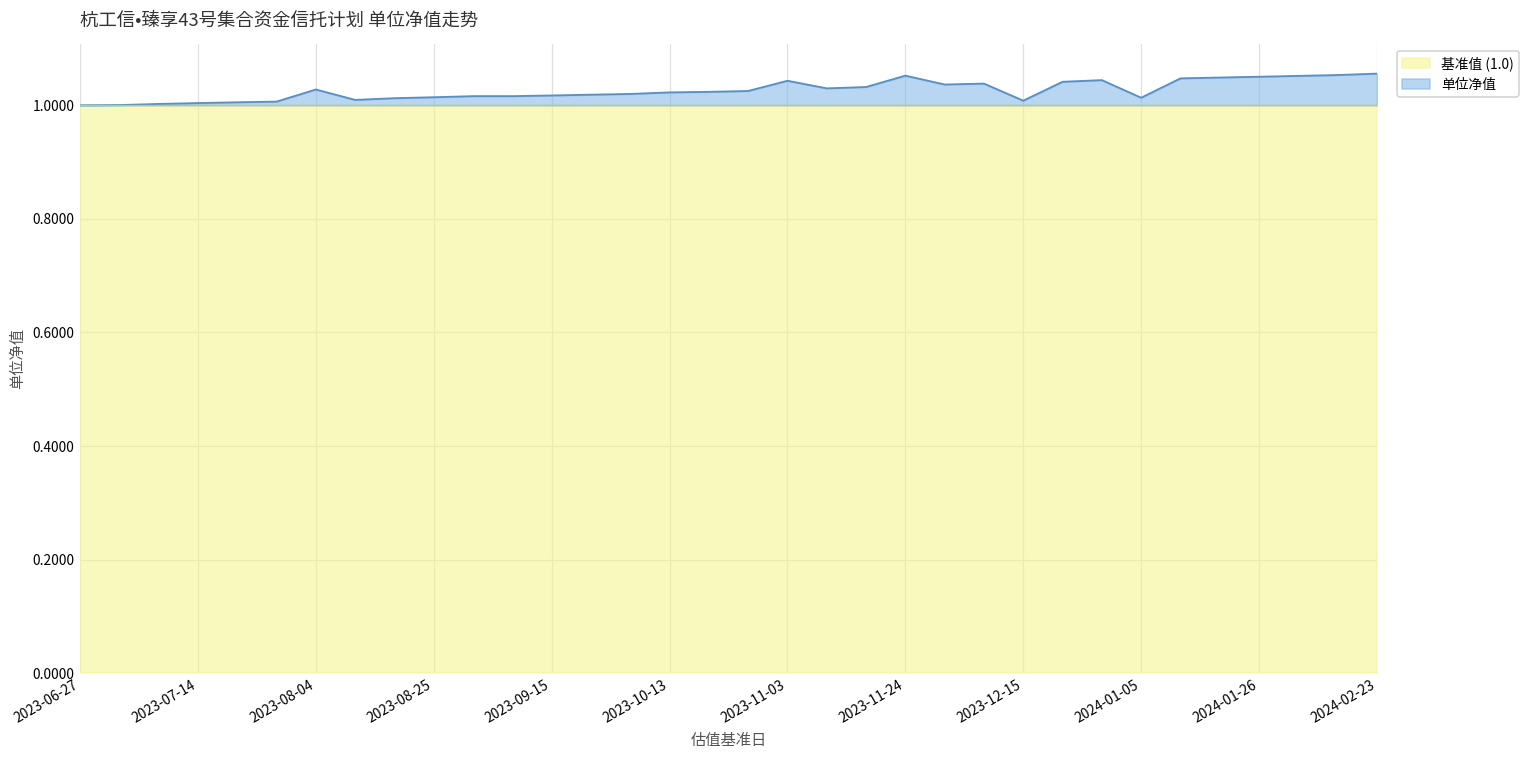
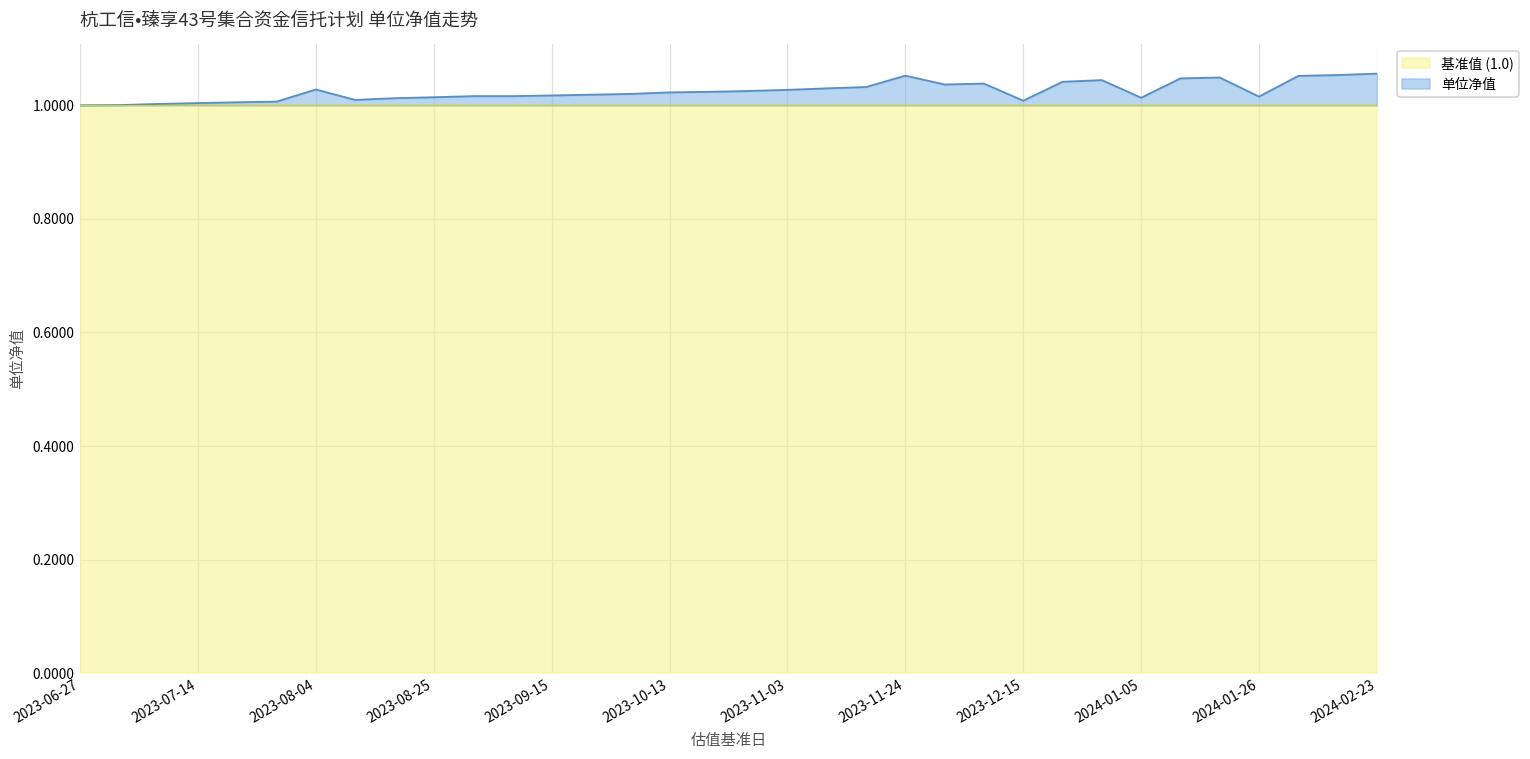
单位净值, 2023-11-03: 1.04 -> 1.03
单位净值, 2024-01-26: 1.05 -> 1.02
